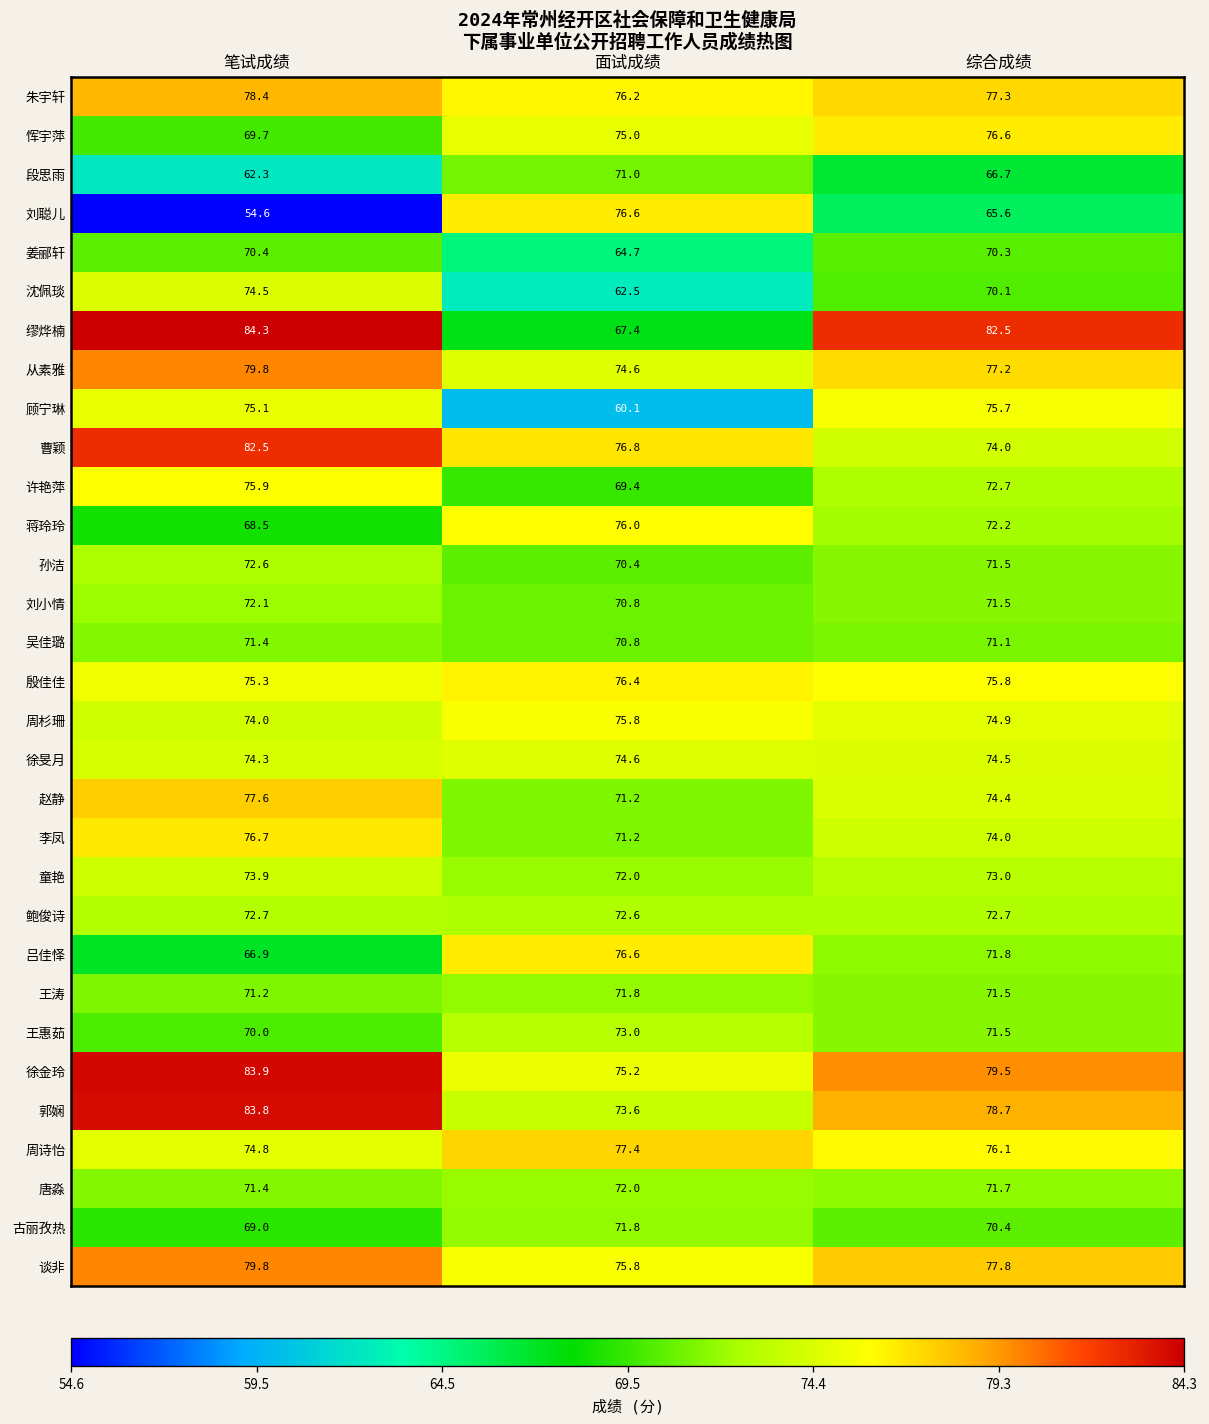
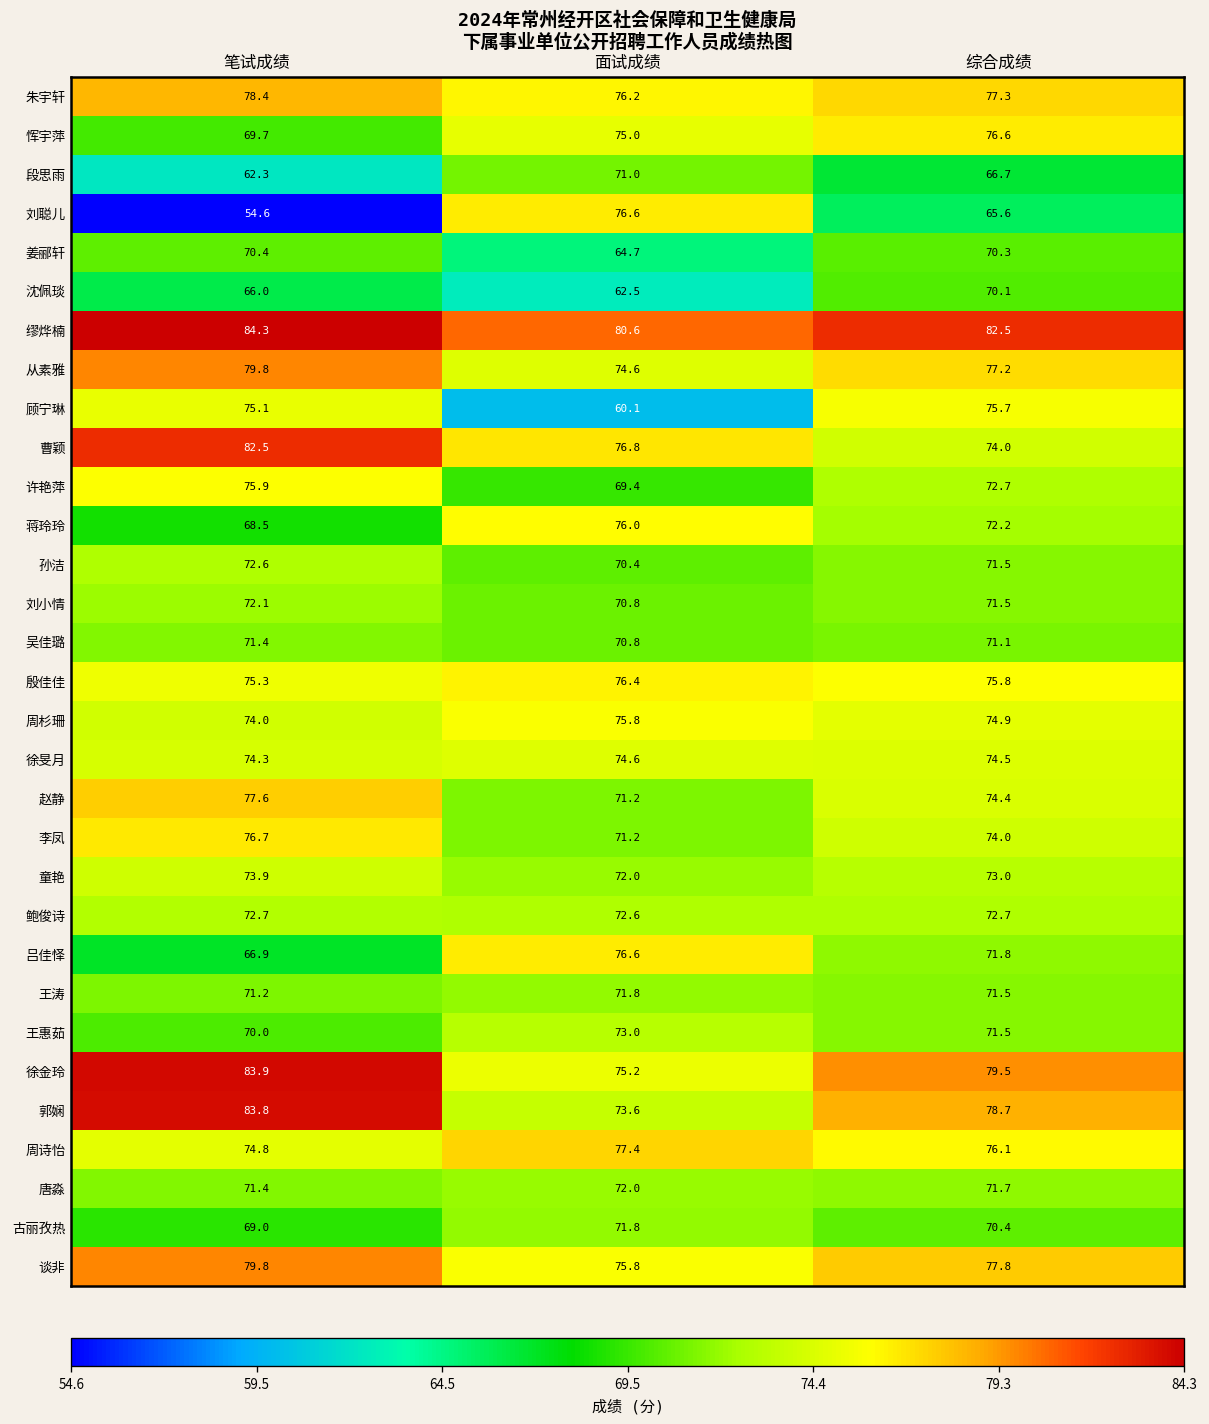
沈佩琰, 笔试成绩: 74.5 -> 66.0
缪烨楠, 面试成绩: 67.4 -> 80.6
